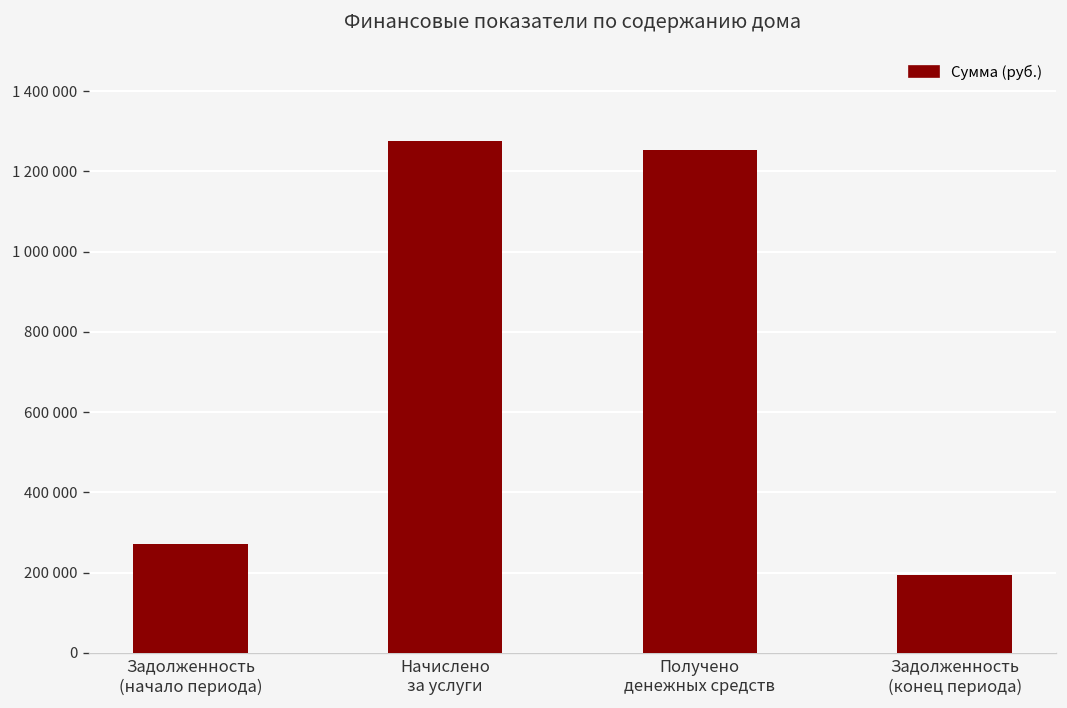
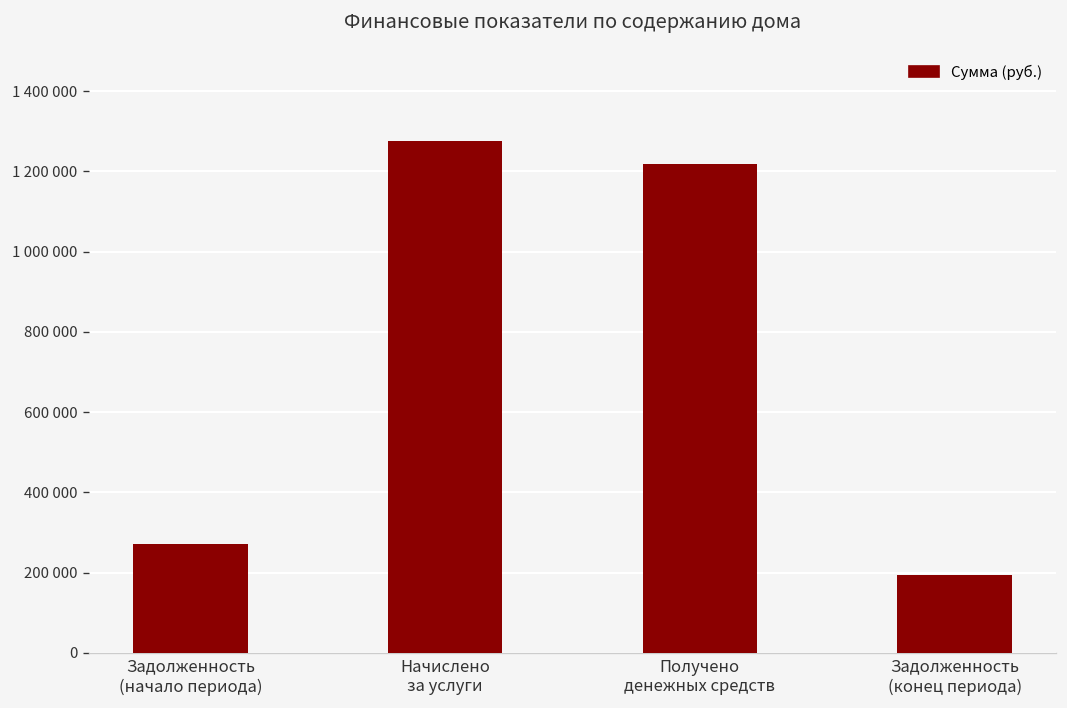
Получено денежных средств: 1250000 -> 1220000
